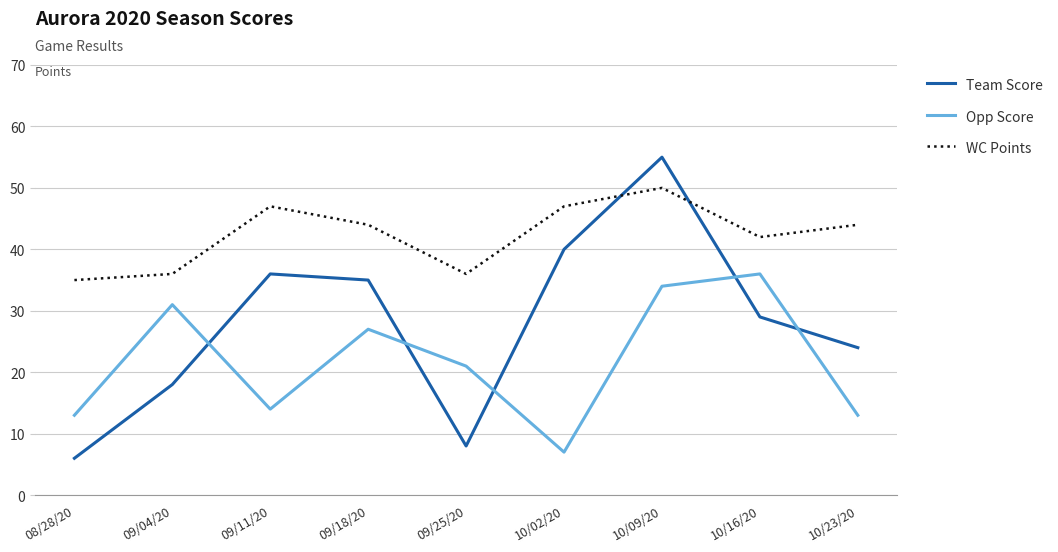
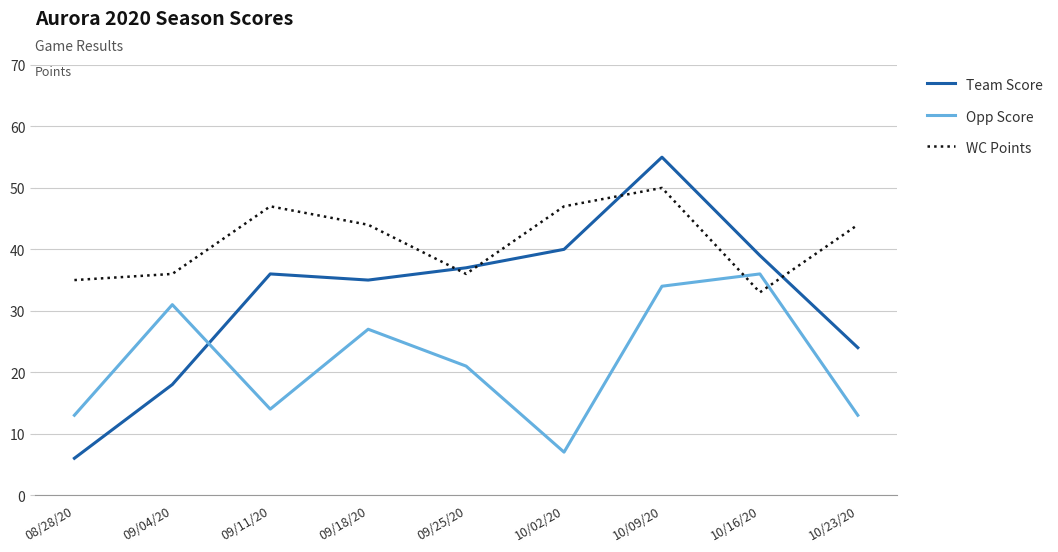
Team Score, 09/25/20: 8 -> 37
Team Score, 10/16/20: 29 -> 39
WC Points, 10/16/20: 42 -> 33
